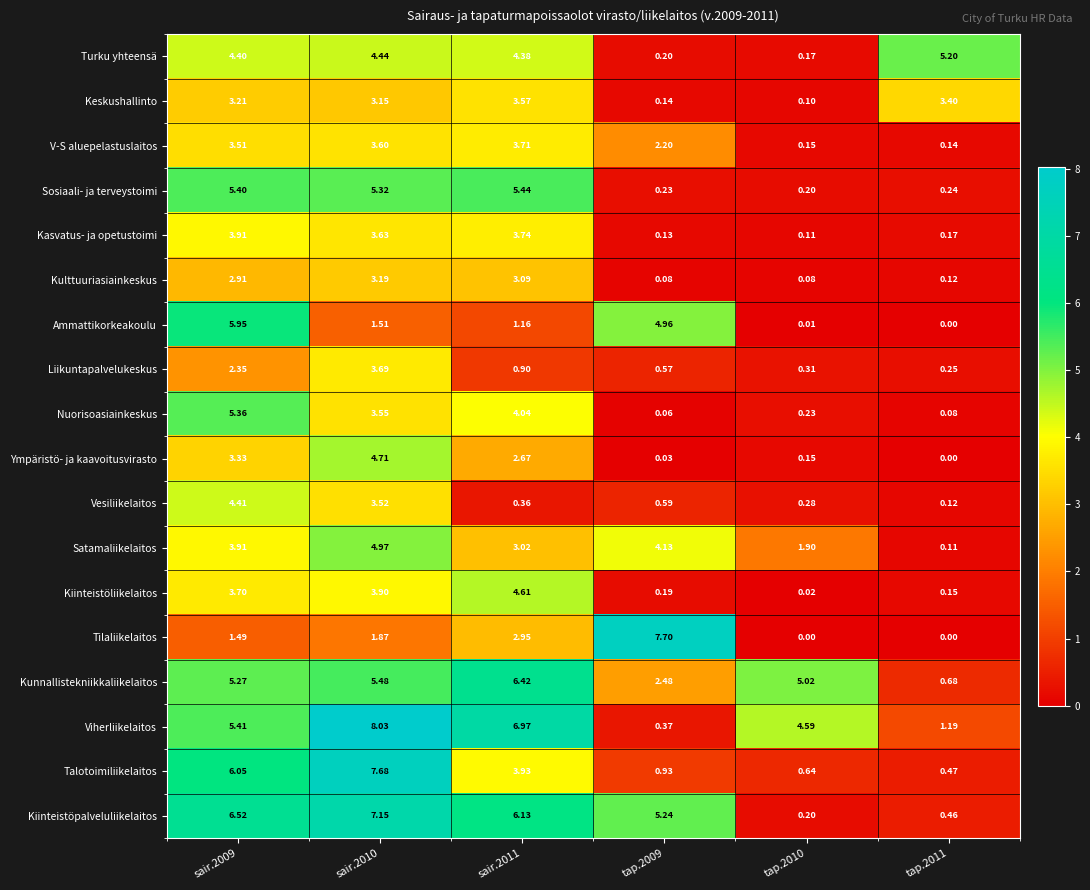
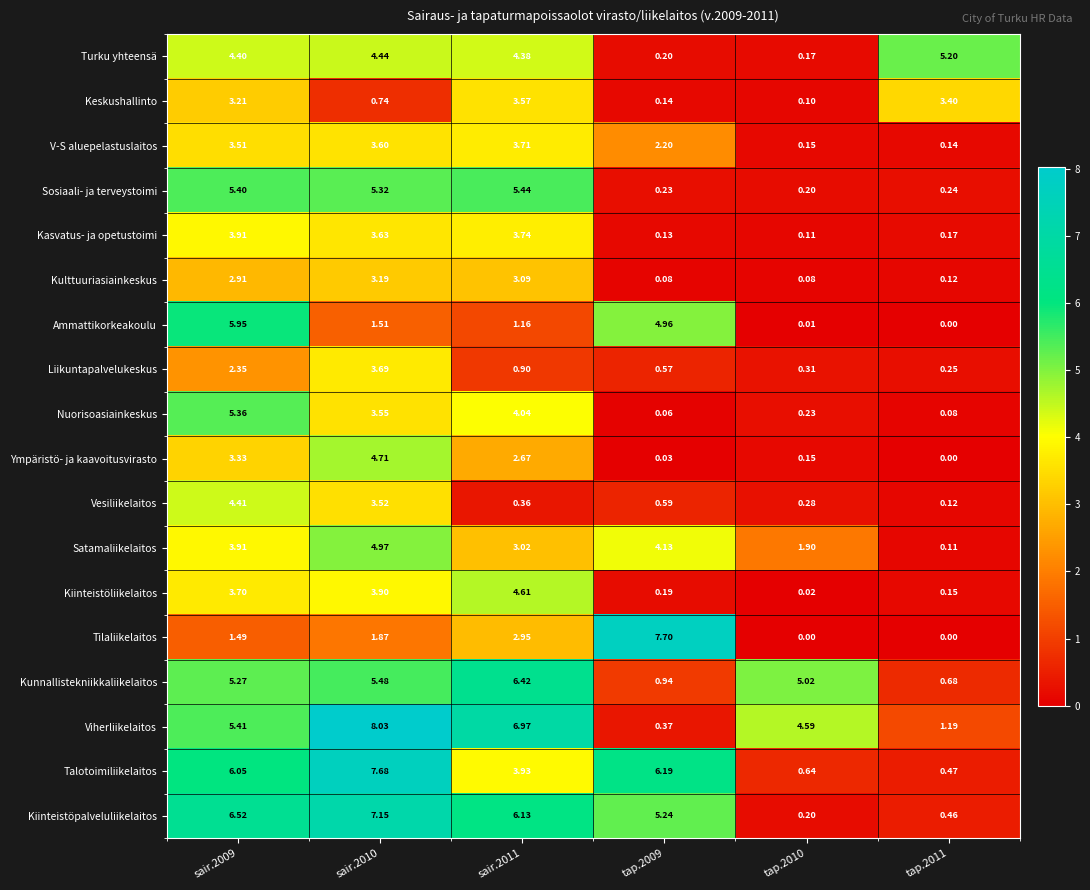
Keskushallinto, sair.2010: 3.15 -> 0.74
Kunnallistekniikkaliikelaitos, tap.2009: 2.48 -> 0.94
Talotoimiliikelaitos, tap.2009: 0.93 -> 6.19
